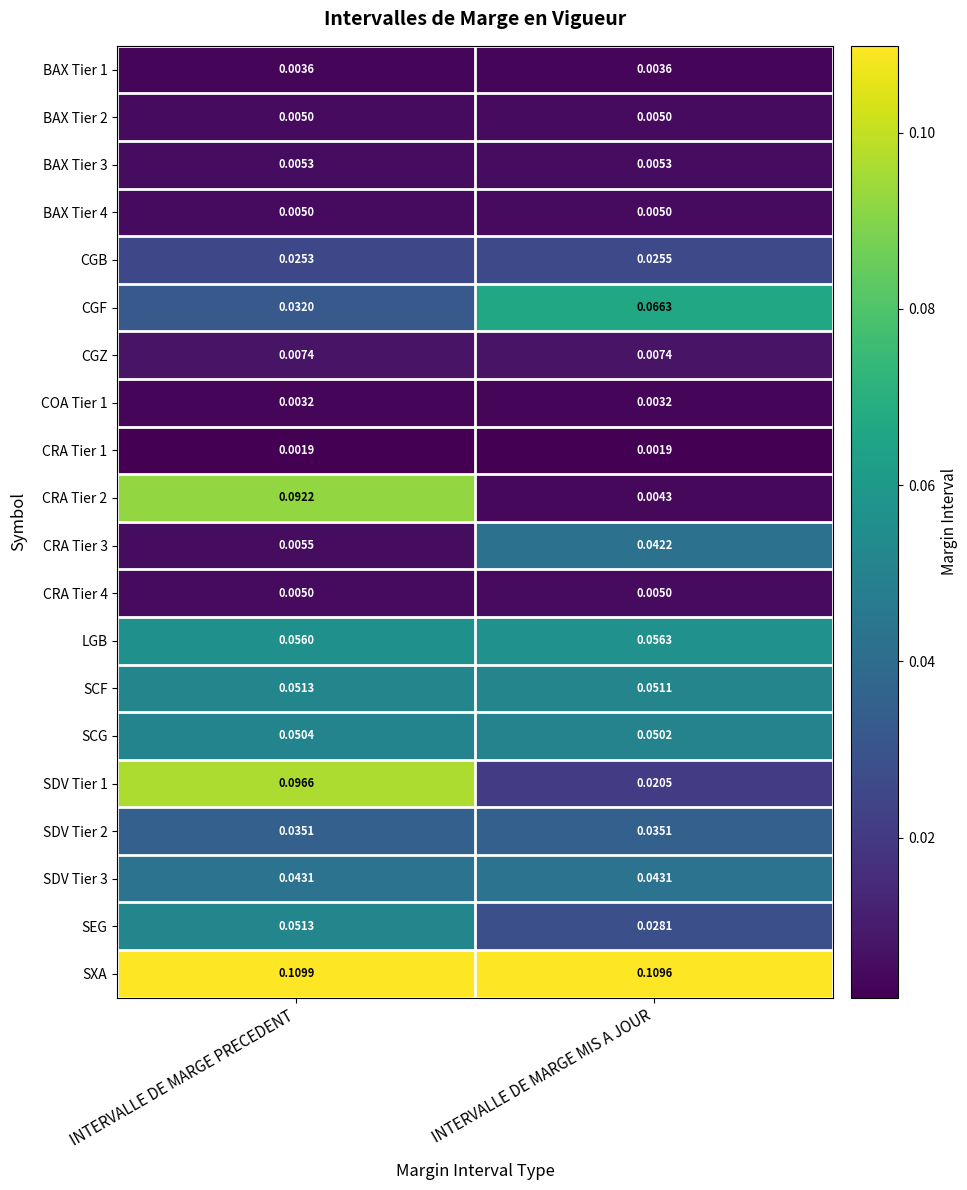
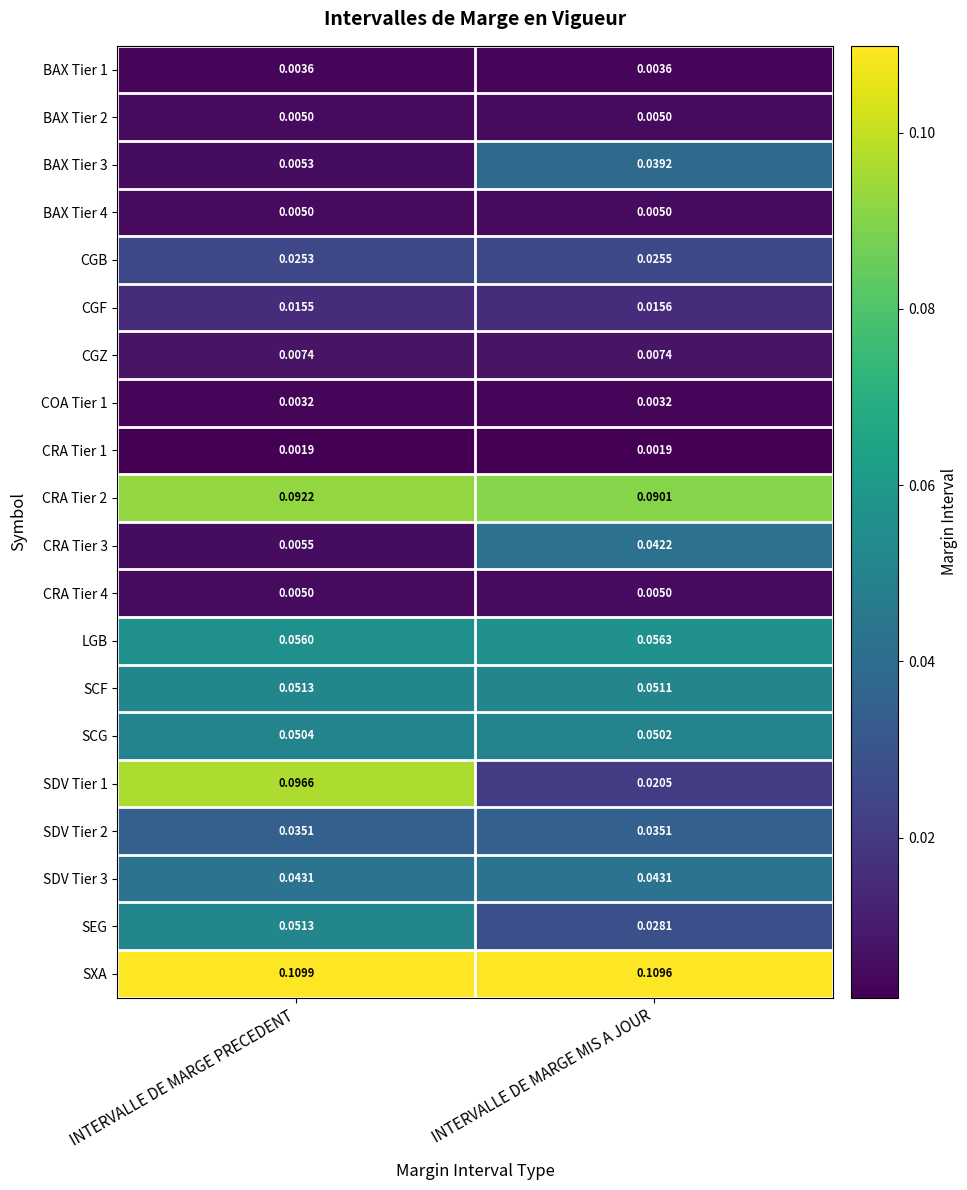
BAX Tier 3, INTERVALLE DE MARGE MIS A JOUR: 0.0053 -> 0.0392
CGF, INTERVALLE DE MARGE PRECEDENT: 0.0320 -> 0.0155
CGF, INTERVALLE DE MARGE MIS A JOUR: 0.0663 -> 0.0156
CRA Tier 2, INTERVALLE DE MARGE MIS A JOUR: 0.0043 -> 0.0901
